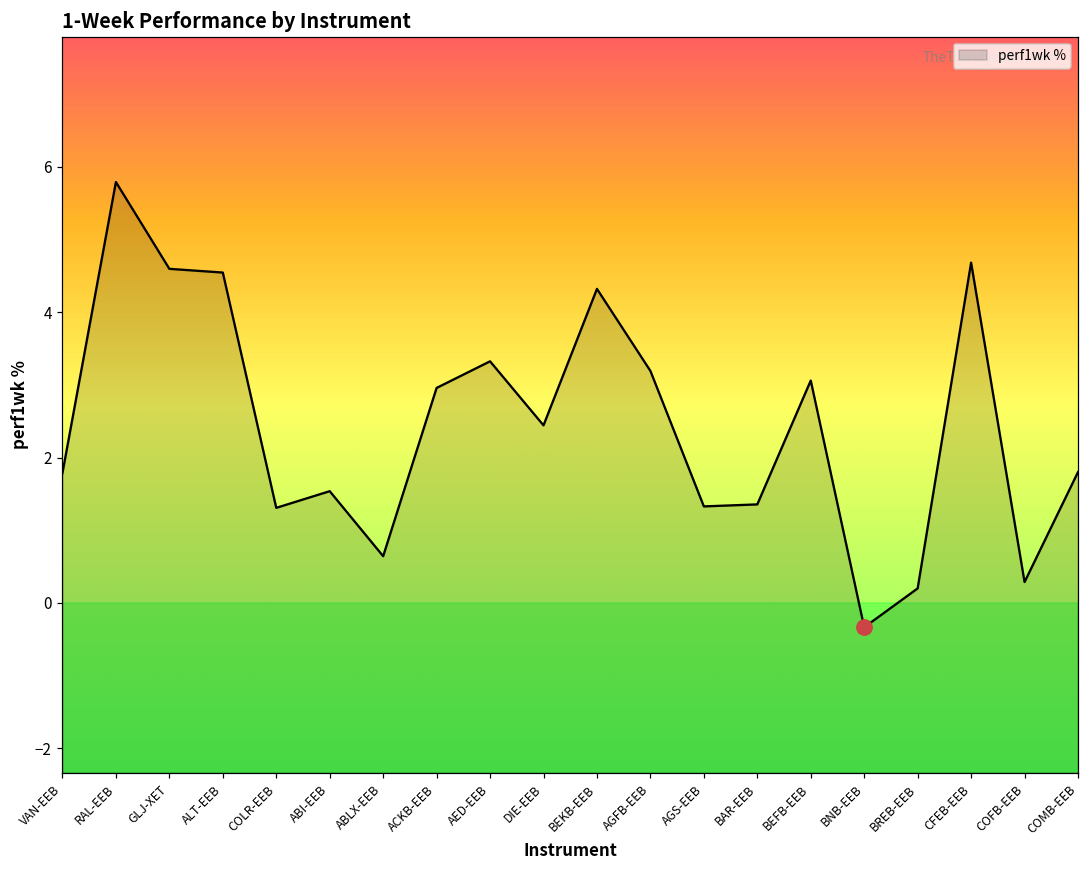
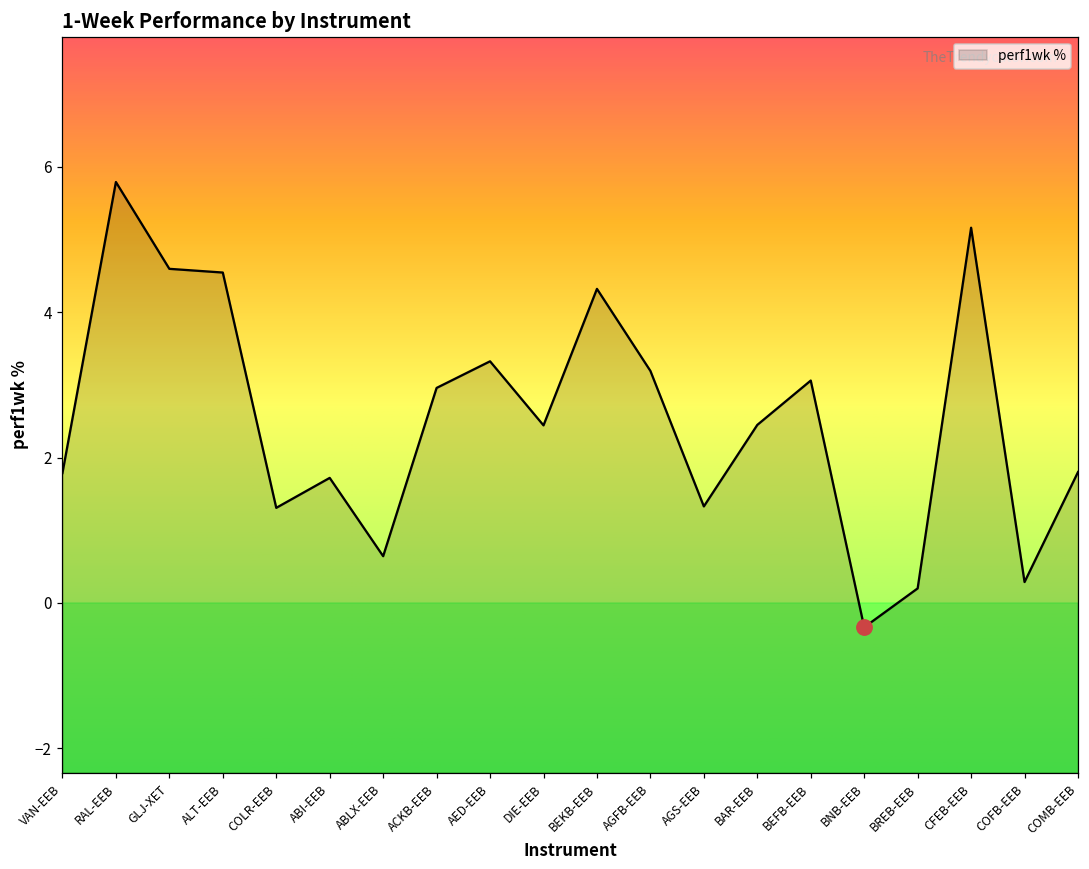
perf1wk %, ABI-EEB: 1.5 -> 1.7
perf1wk %, BAR-EEB: 1.4 -> 2.4
perf1wk %, CFEB-EEB: 4.7 -> 5.2
